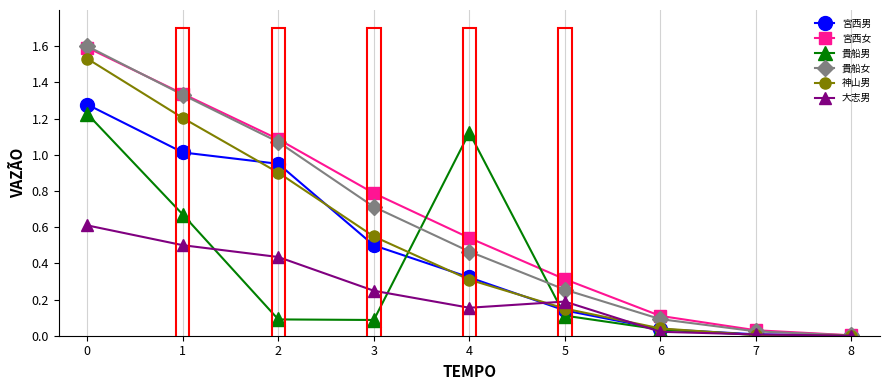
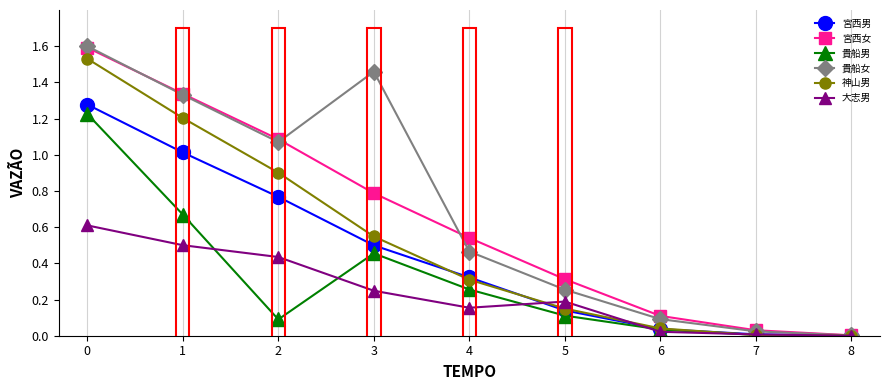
宮西男, 2: 0.95 -> 0.77
貴船男, 3: 0.09 -> 0.46
貴船女, 3: 0.71 -> 1.46
貴船男, 4: 1.12 -> 0.26
